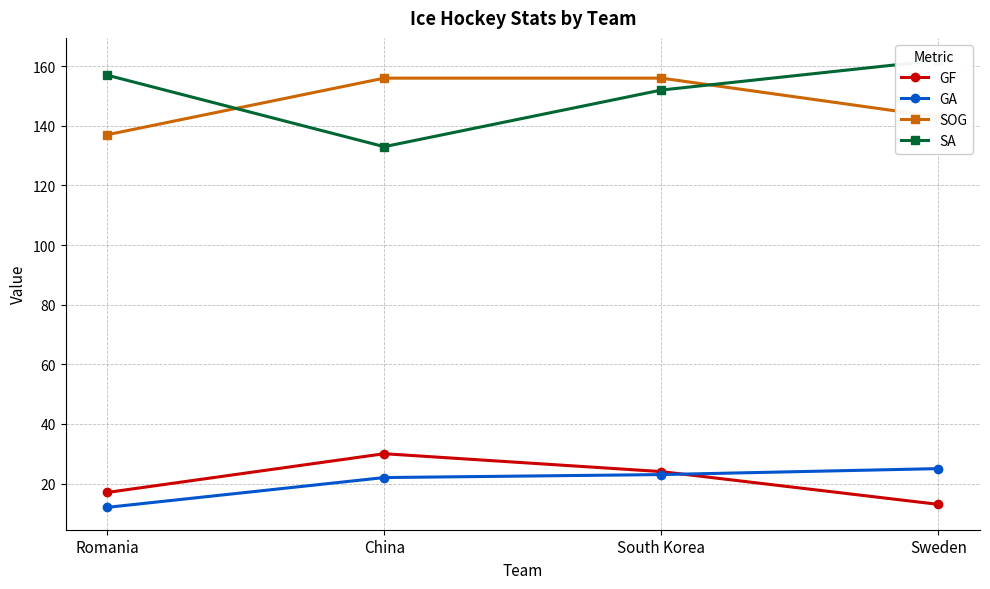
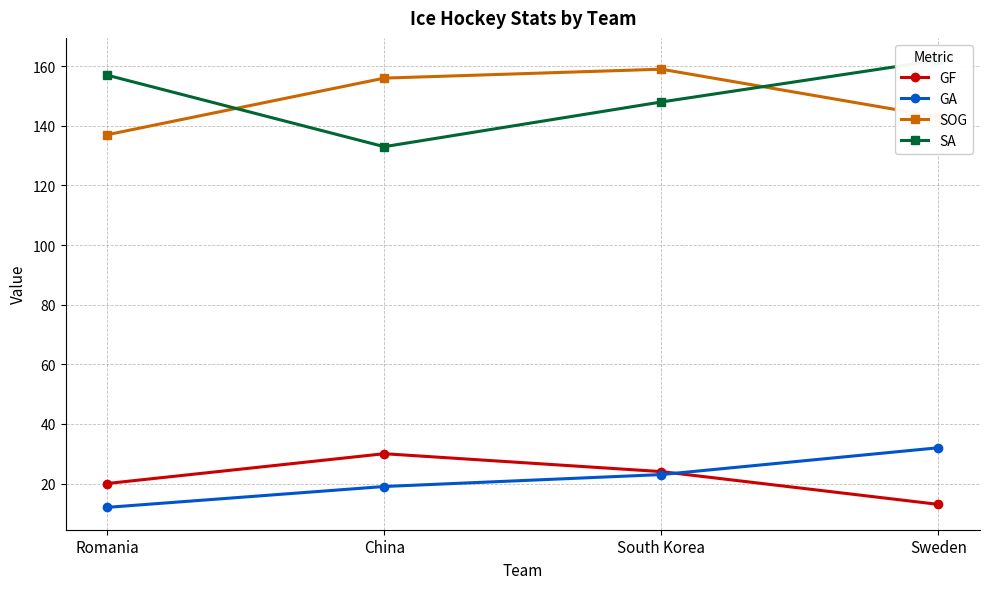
GF, Romania: 17 -> 20
GA, China: 22 -> 19
SOG, South Korea: 156 -> 159
SA, South Korea: 152 -> 148
GA, Sweden: 25 -> 32
